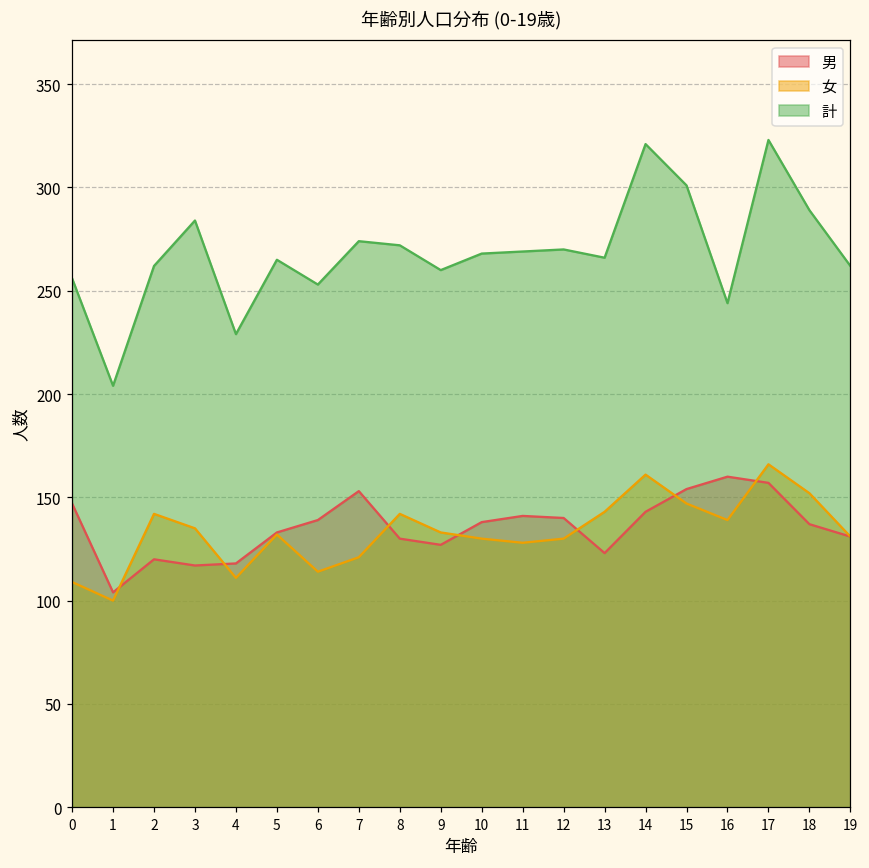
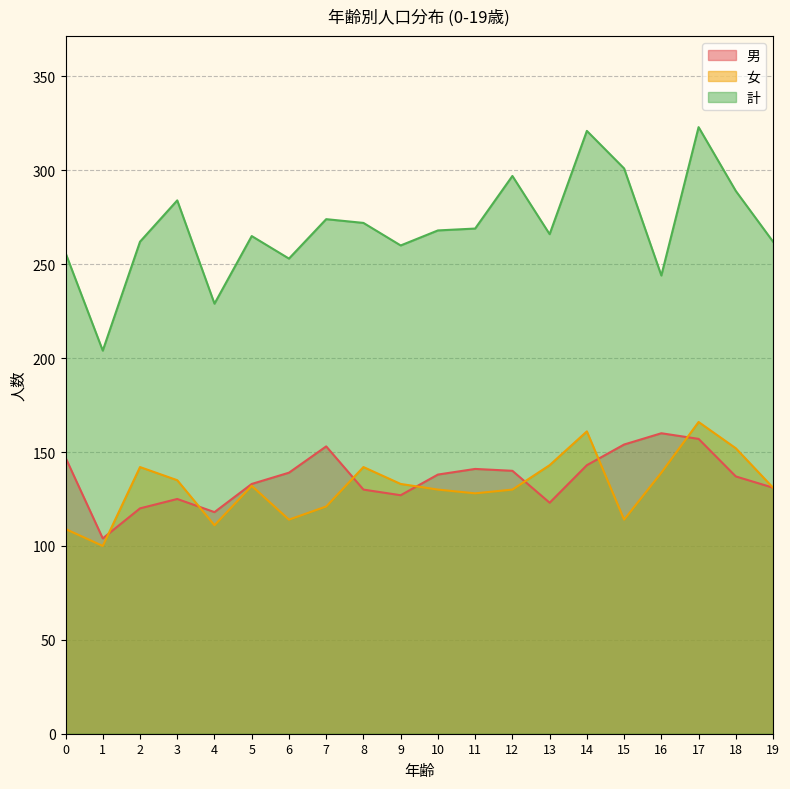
男, 3: 117 -> 125
計, 12: 270 -> 297
女, 15: 147 -> 114
